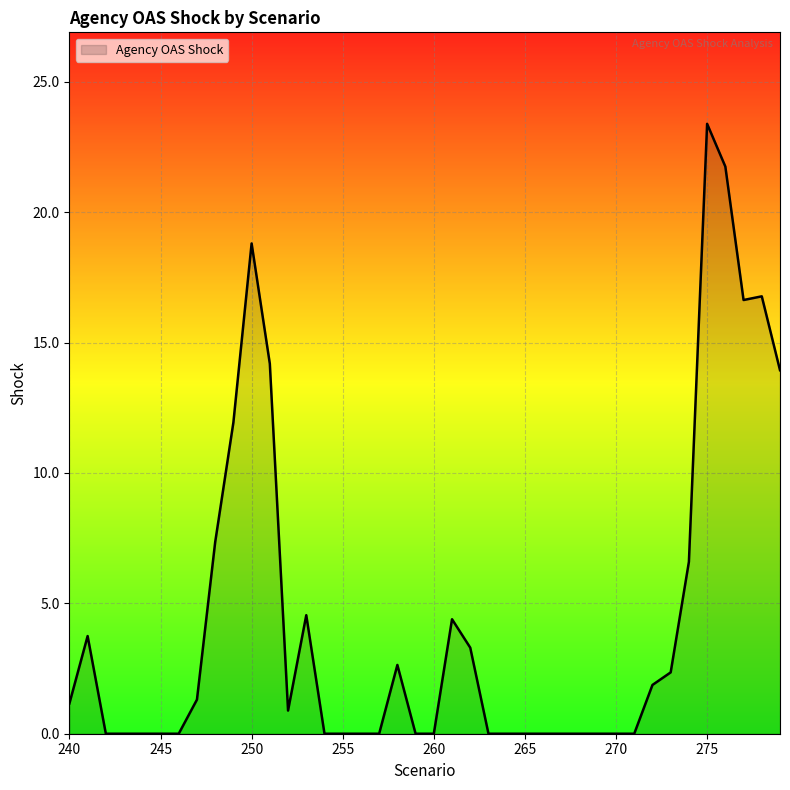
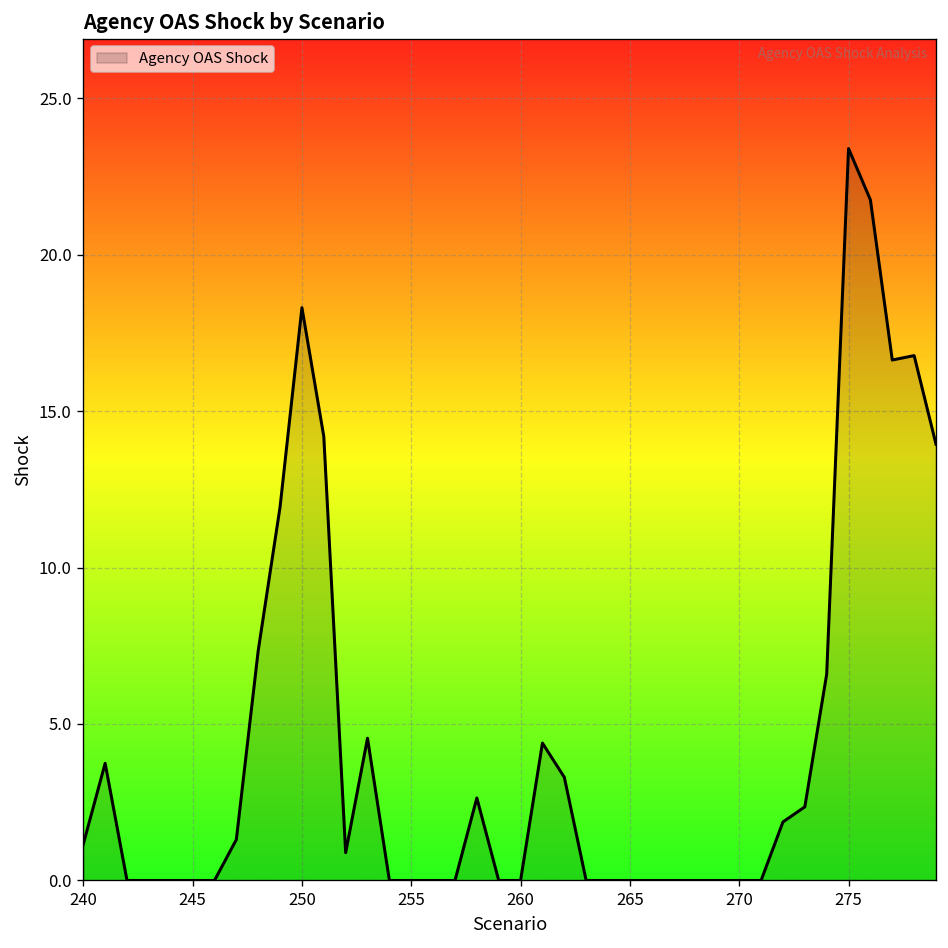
250: 18.8 -> 18.3
